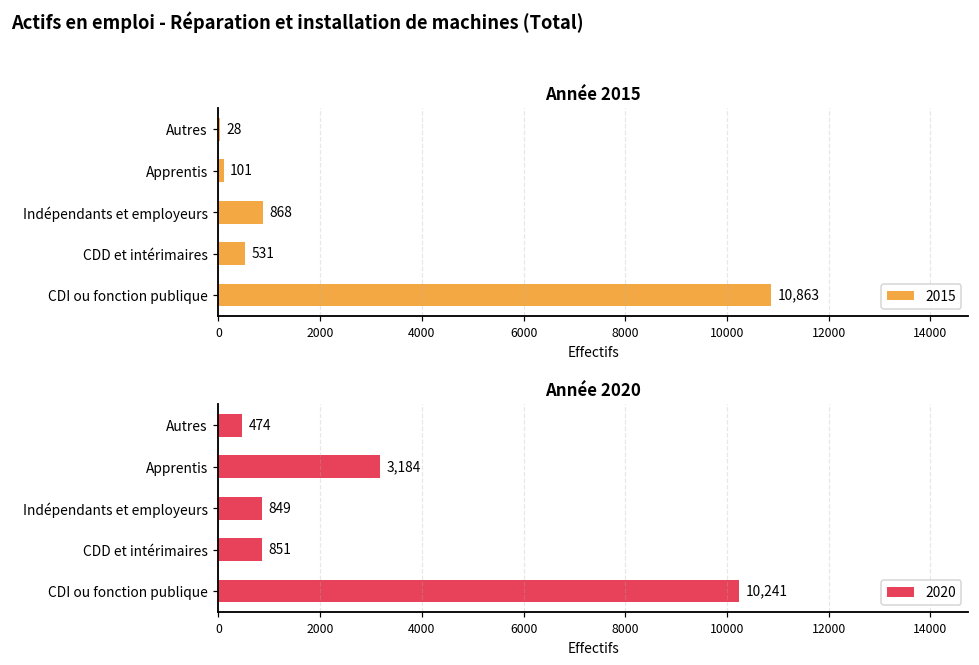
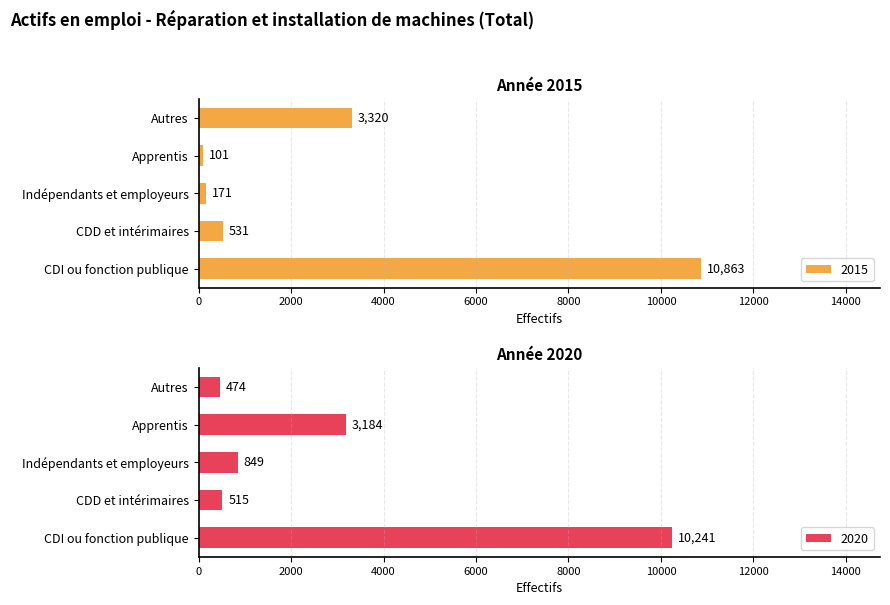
Année 2015, Autres: 28 -> 3,320
Année 2015, Indépendants et employeurs: 868 -> 171
Année 2020, CDD et intérimaires: 851 -> 515
